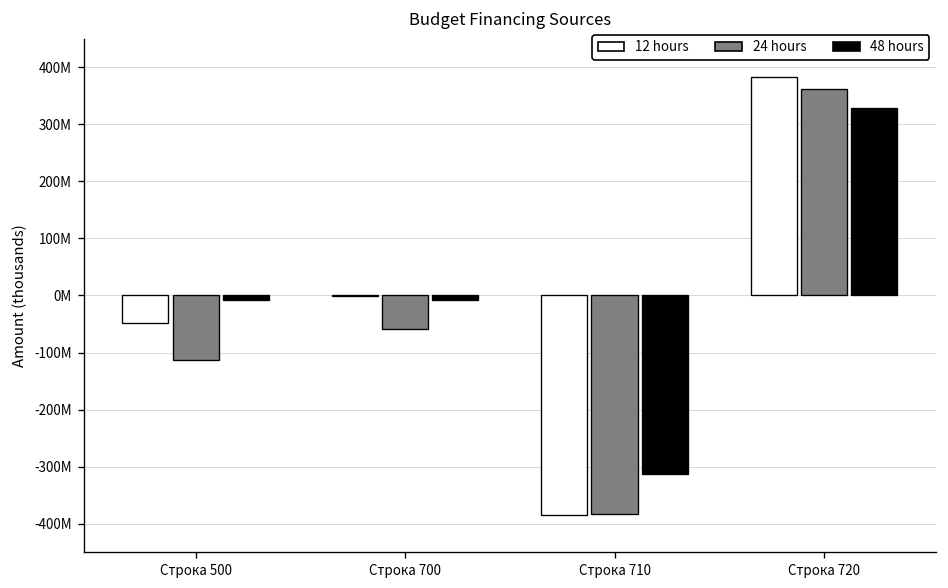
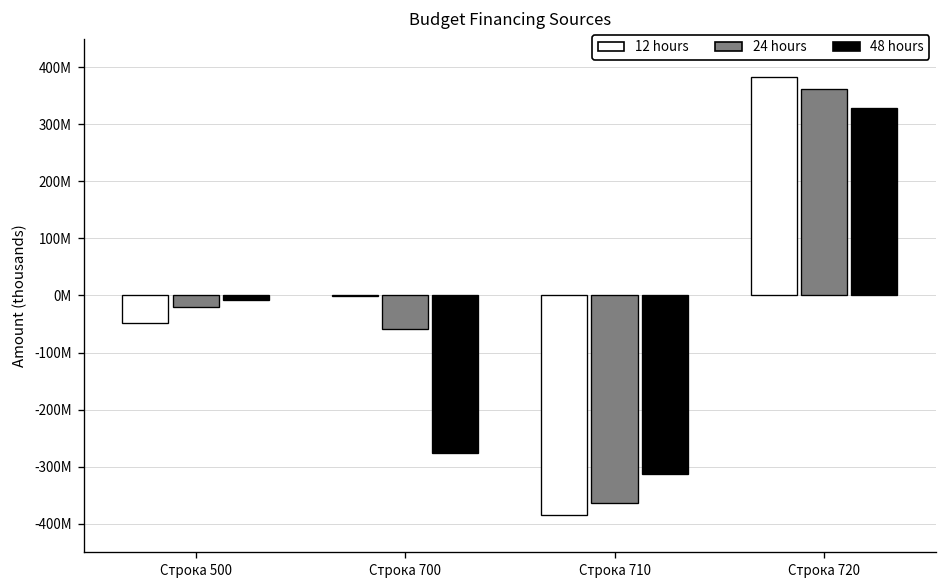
24 hours, Строка 500: -110000000 -> -20000000
48 hours, Строка 700: -10000000 -> -280000000
24 hours, Строка 710: -380000000 -> -360000000
